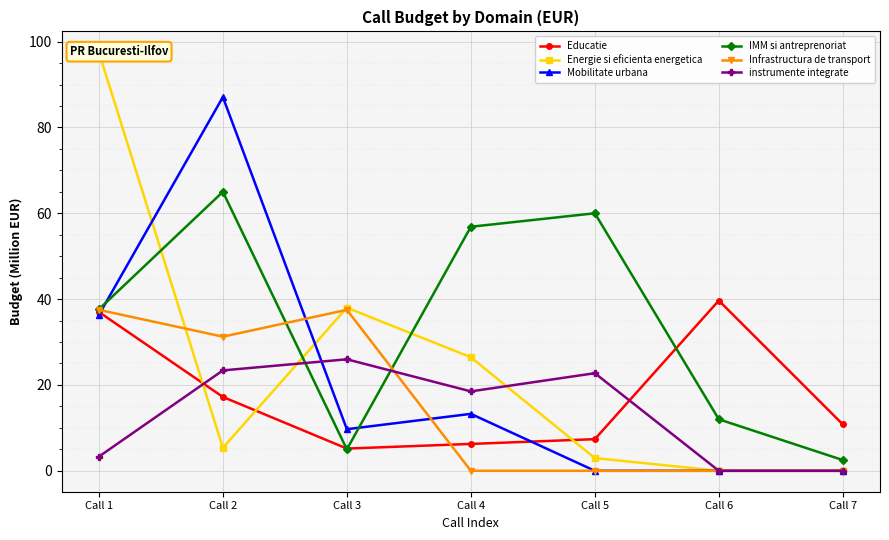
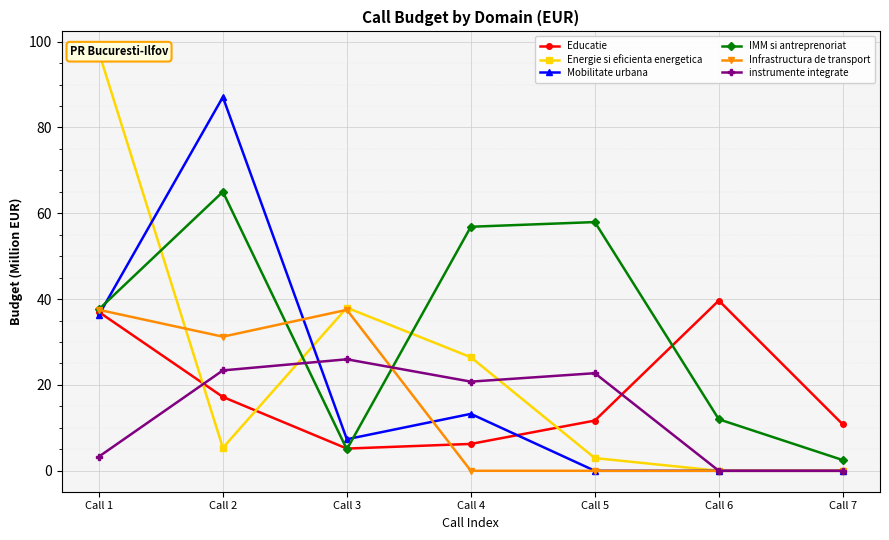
Mobilitate urbana, Call 3: 10 -> 7
instrumente integrate, Call 4: 19 -> 21
Educatie, Call 5: 7 -> 12
IMM si antreprenoriat, Call 5: 60 -> 58
